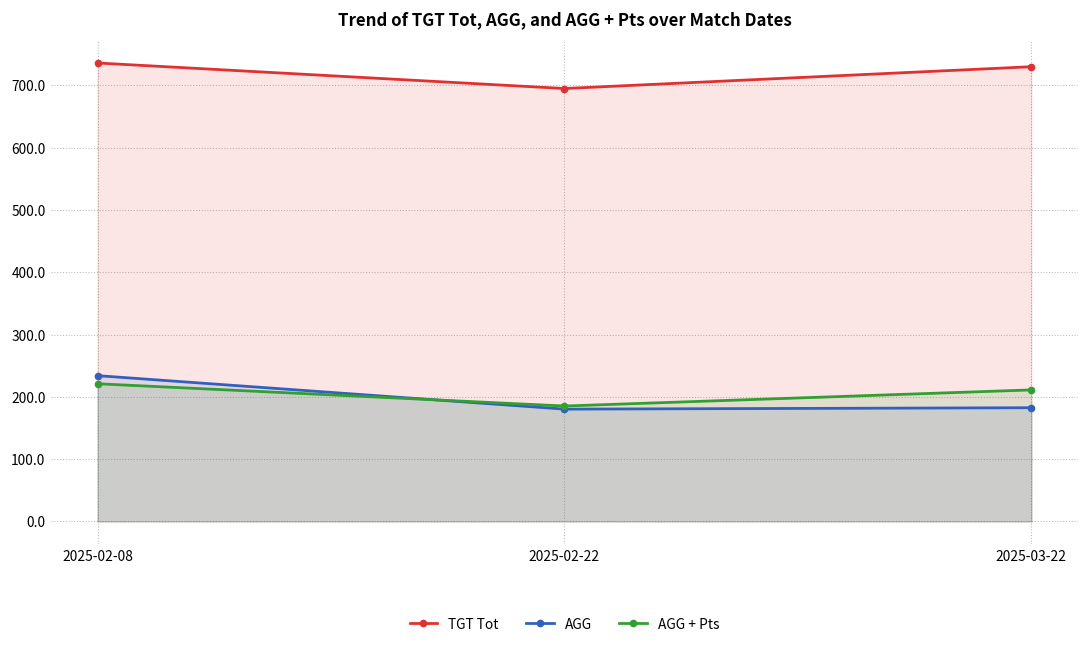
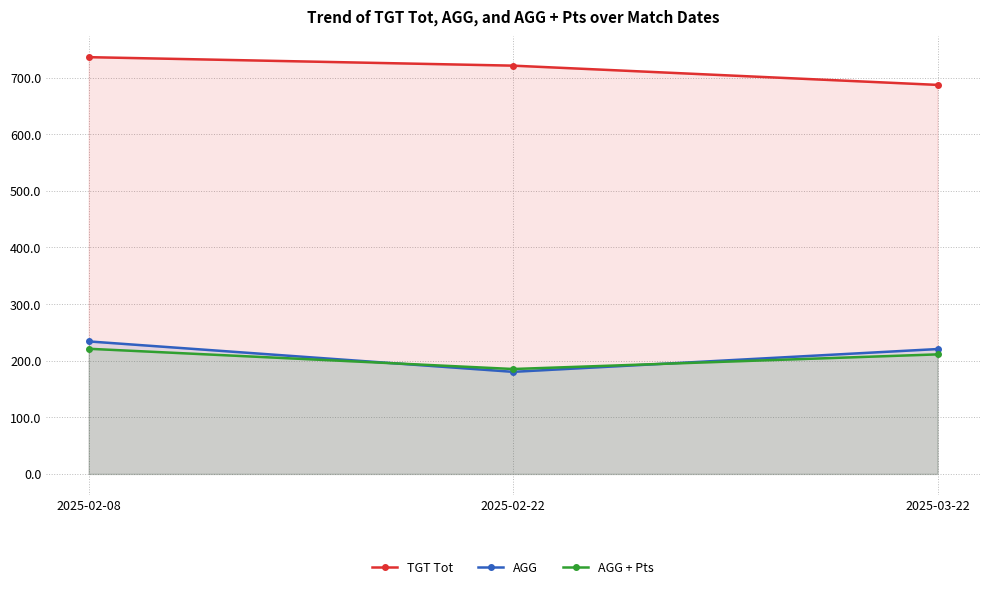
TGT Tot, 2025-02-22: 700 -> 720
TGT Tot, 2025-03-22: 730 -> 690
AGG, 2025-03-22: 180 -> 220
